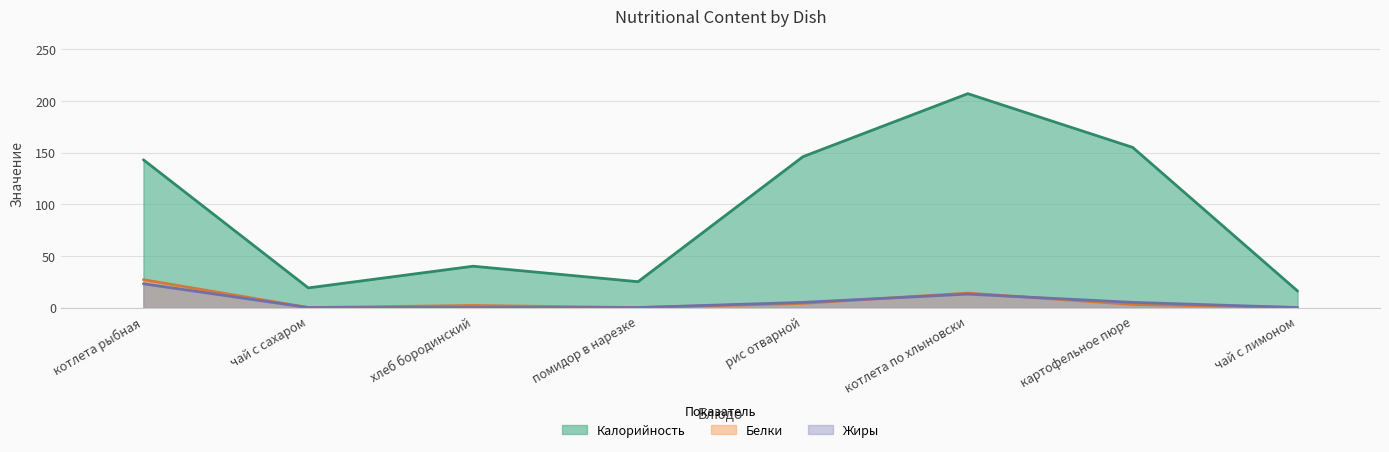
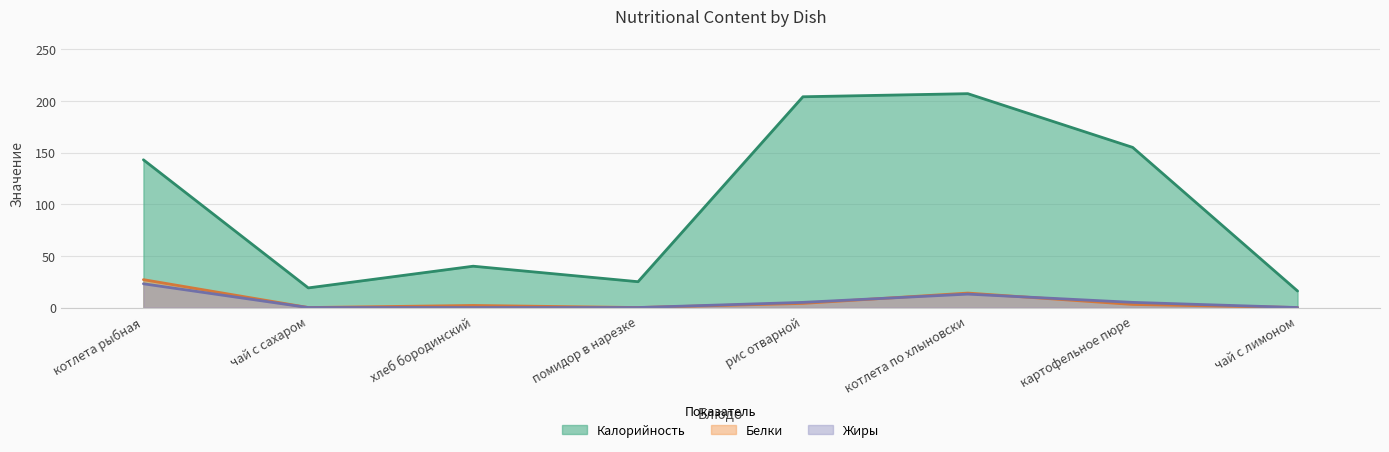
Калорийность, рис отварной: 146 -> 204
